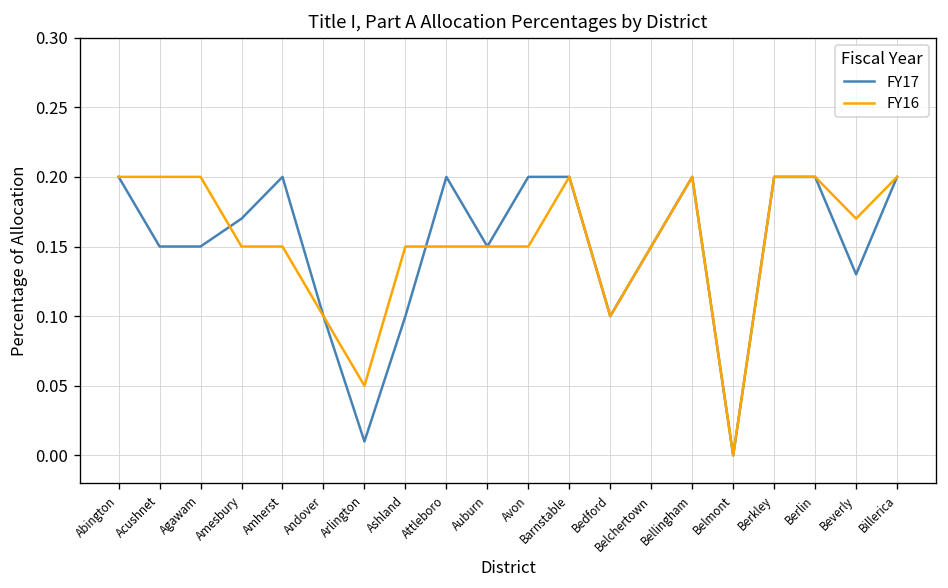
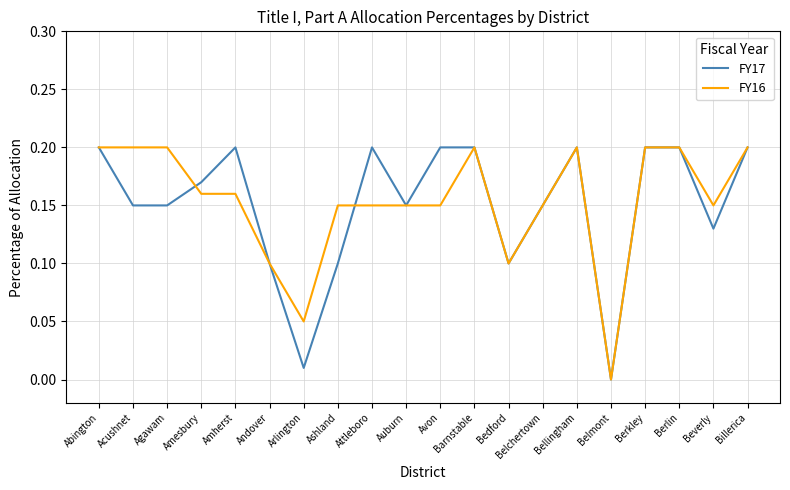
FY16, Amesbury: 0.15 -> 0.16
FY16, Amherst: 0.15 -> 0.16
FY16, Beverly: 0.17 -> 0.15
